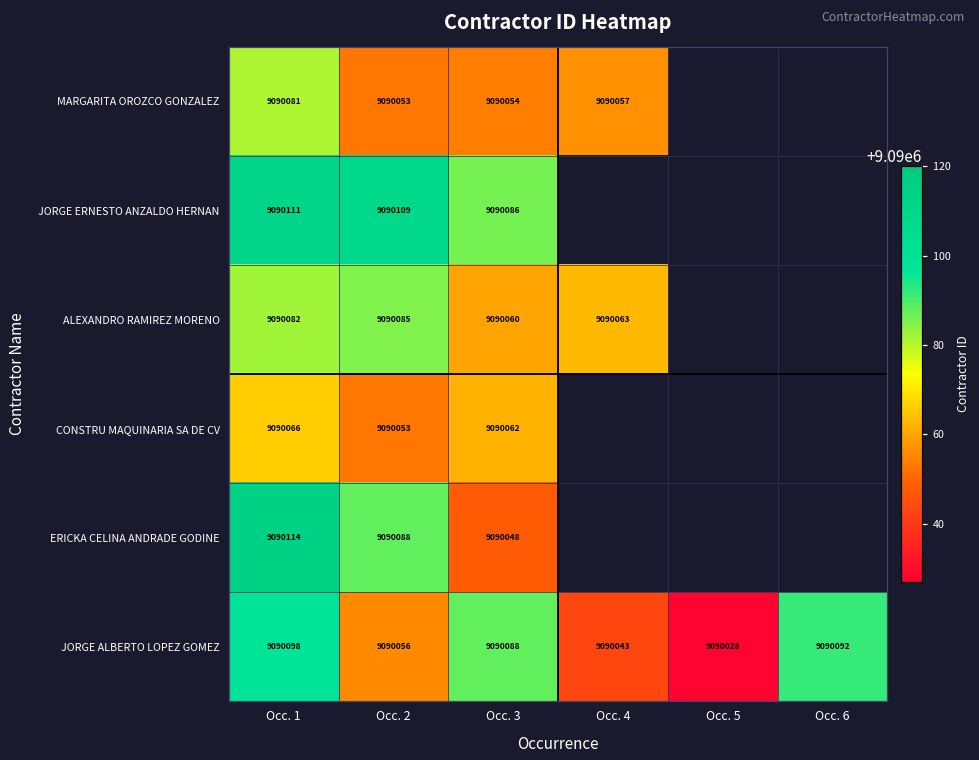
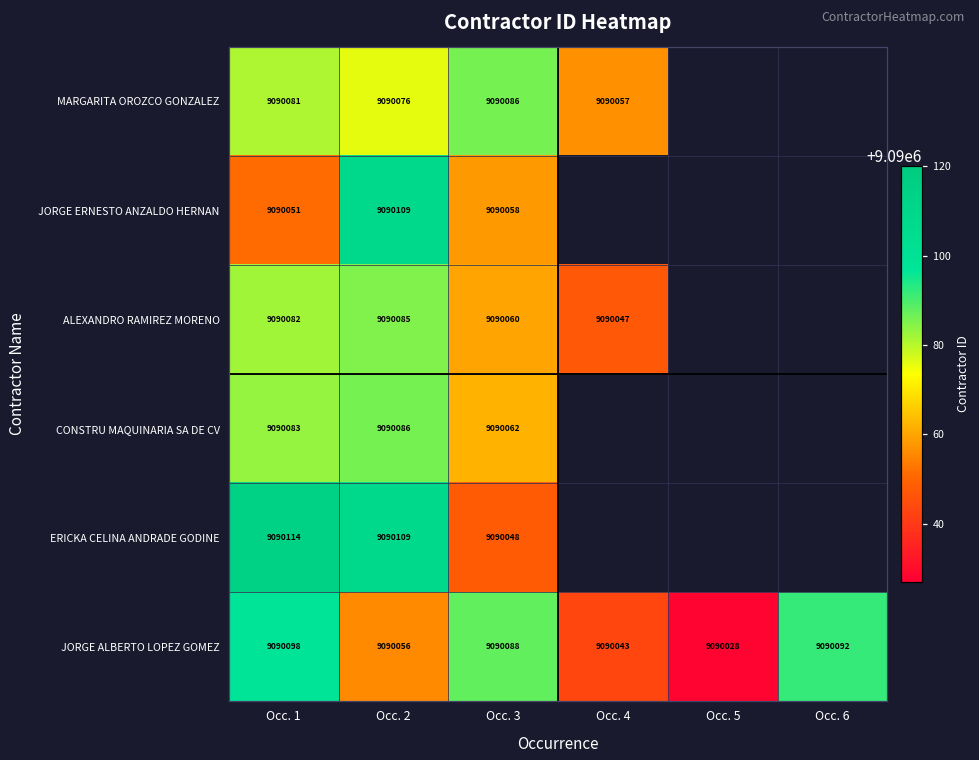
MARGARITA OROZCO GONZALEZ, Occ. 2: 9090053 -> 9090076
MARGARITA OROZCO GONZALEZ, Occ. 3: 9090054 -> 9090086
JORGE ERNESTO ANZALDO HERNAN, Occ. 1: 9090111 -> 9090051
JORGE ERNESTO ANZALDO HERNAN, Occ. 3: 9090086 -> 9090058
ALEXANDRO RAMIREZ MORENO, Occ. 4: 9090063 -> 9090047
CONSTRU MAQUINARIA SA DE CV, Occ. 1: 9090066 -> 9090083
CONSTRU MAQUINARIA SA DE CV, Occ. 2: 9090053 -> 9090086
ERICKA CELINA ANDRADE GODINE, Occ. 2: 9090088 -> 9090109
